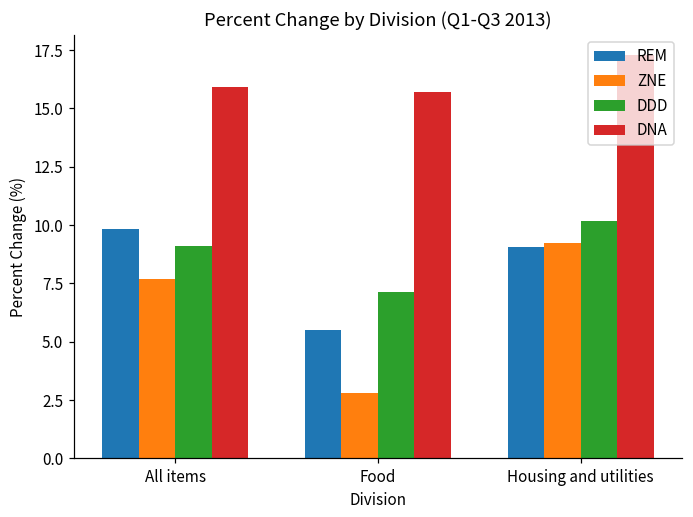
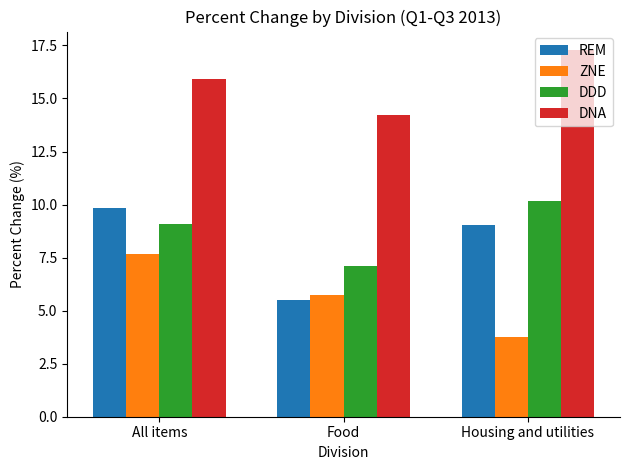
ZNE, Food: 2.8 -> 5.7
DNA, Food: 15.7 -> 14.2
ZNE, Housing and utilities: 9.2 -> 3.8
